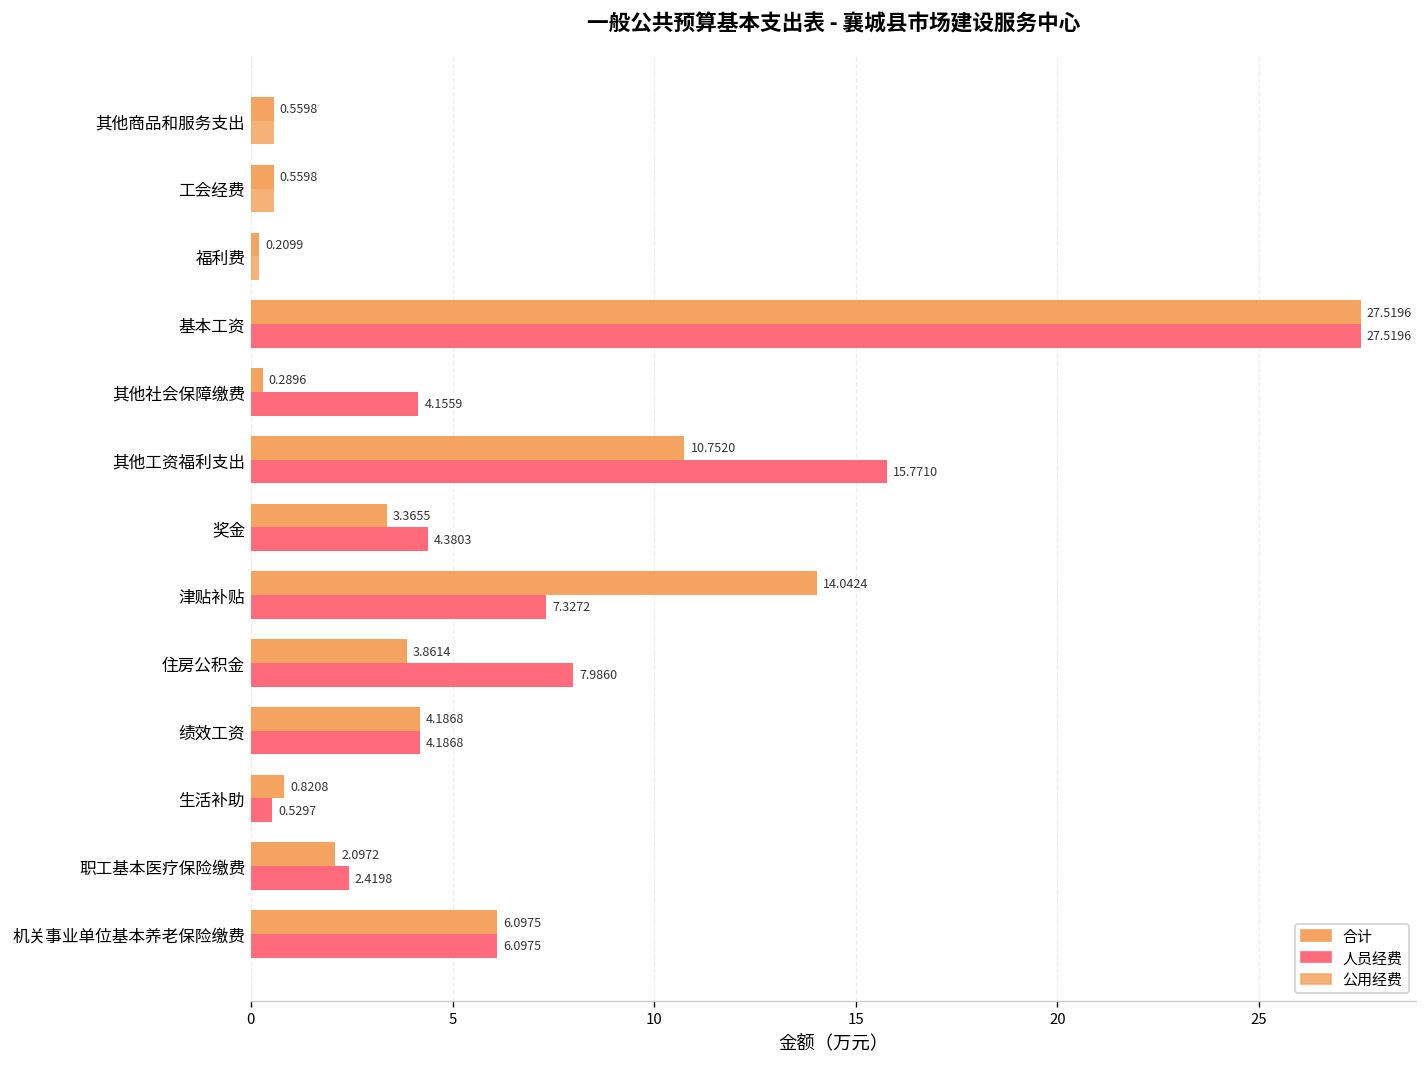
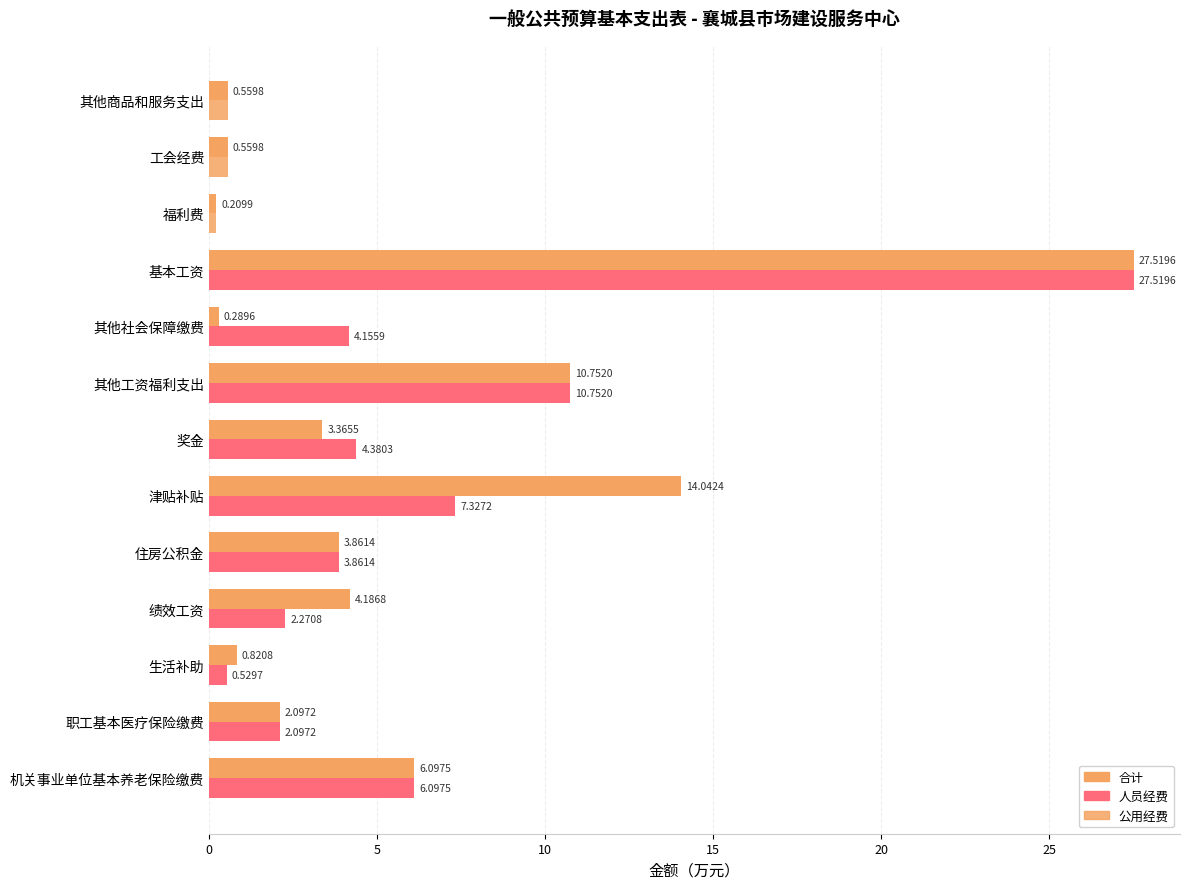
人员经费, 其他工资福利支出: 15.7710 -> 10.7520
人员经费, 住房公积金: 7.9860 -> 3.8614
人员经费, 绩效工资: 4.1868 -> 2.2708
人员经费, 职工基本医疗保险缴费: 2.4198 -> 2.0972
